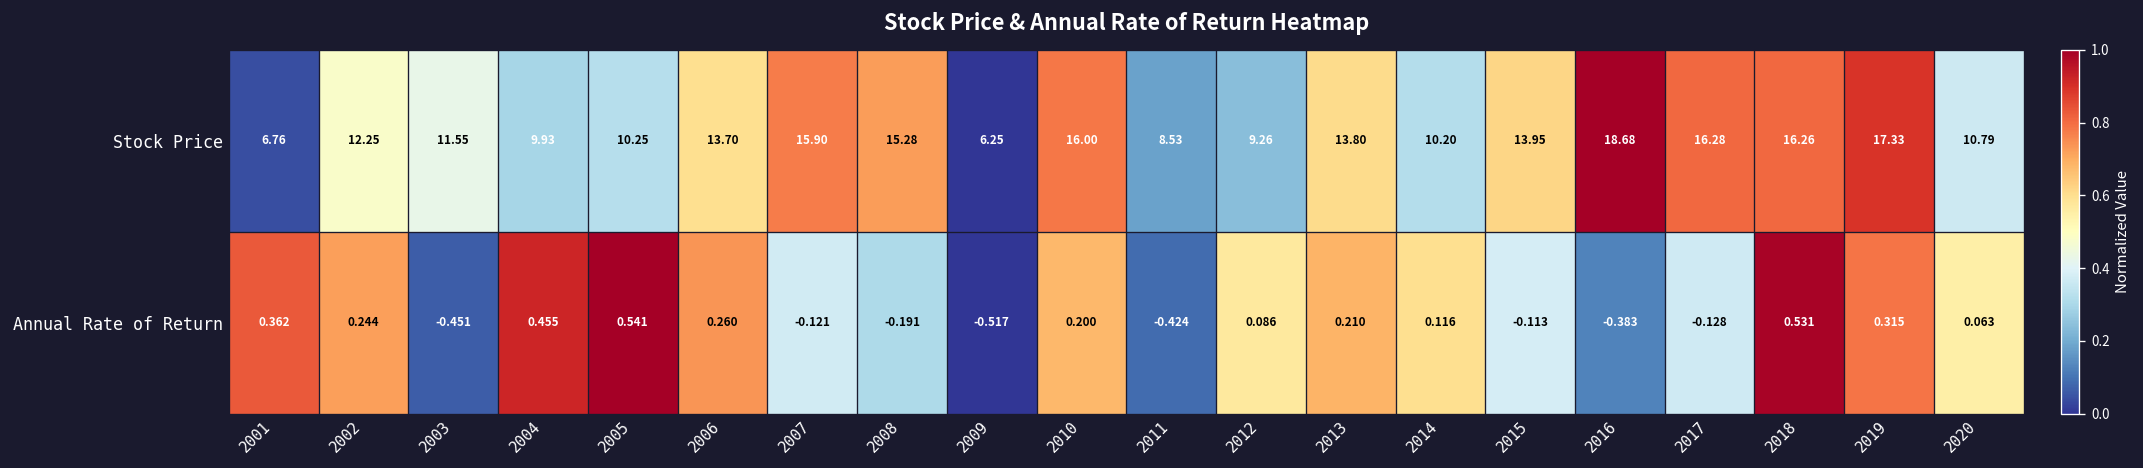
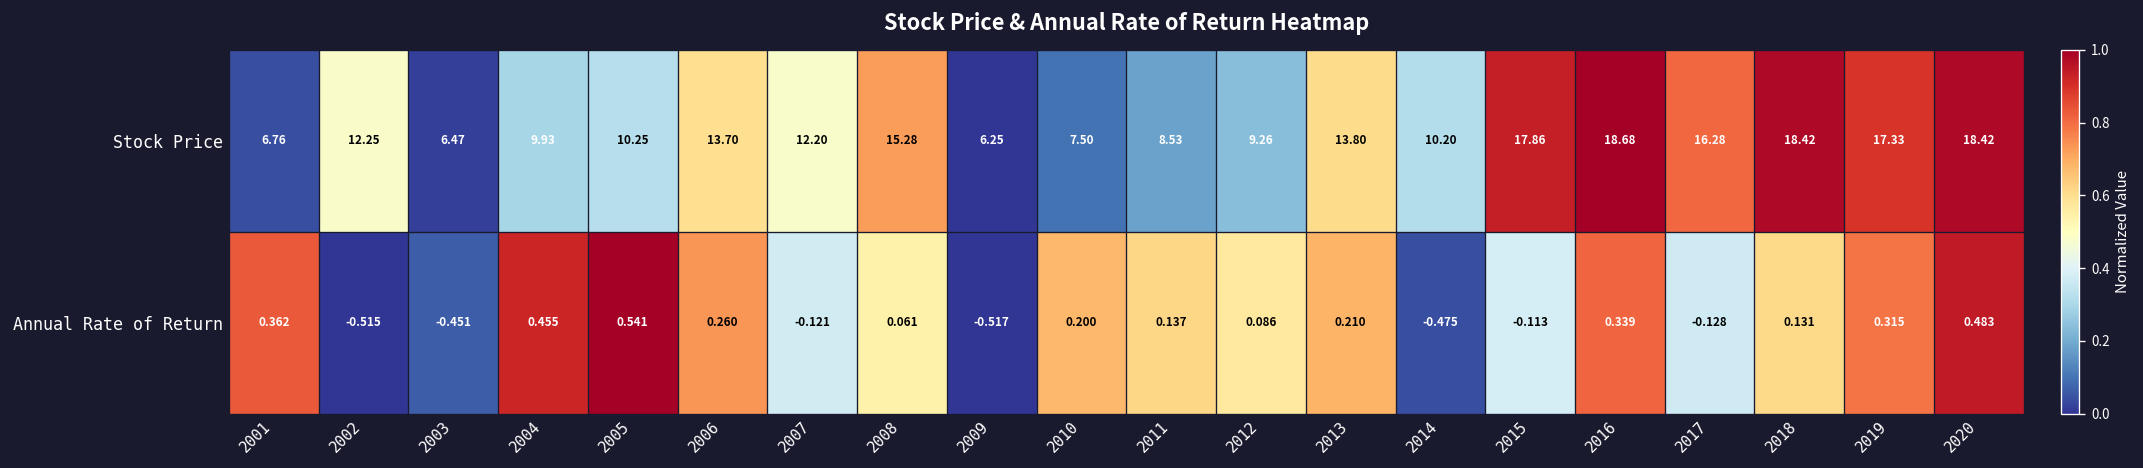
Stock Price, 2003: 11.55 -> 6.47
Stock Price, 2007: 15.90 -> 12.20
Stock Price, 2010: 16.00 -> 7.50
Stock Price, 2015: 13.95 -> 17.86
Stock Price, 2018: 16.26 -> 18.42
Stock Price, 2020: 10.79 -> 18.42
Annual Rate of Return, 2002: 0.244 -> -0.515
Annual Rate of Return, 2008: -0.191 -> 0.061
Annual Rate of Return, 2011: -0.424 -> 0.137
Annual Rate of Return, 2014: 0.116 -> -0.475
Annual Rate of Return, 2016: -0.383 -> 0.339
Annual Rate of Return, 2018: 0.531 -> 0.131
Annual Rate of Return, 2020: 0.063 -> 0.483
